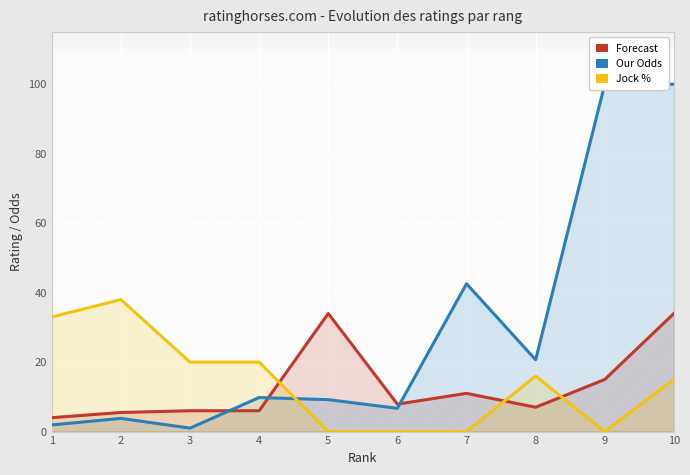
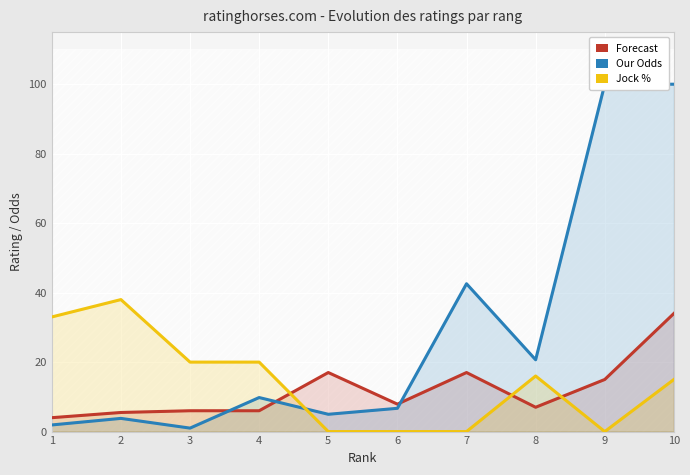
Forecast, 5: 34 -> 17
Our Odds, 5: 9 -> 5
Forecast, 7: 11 -> 17
